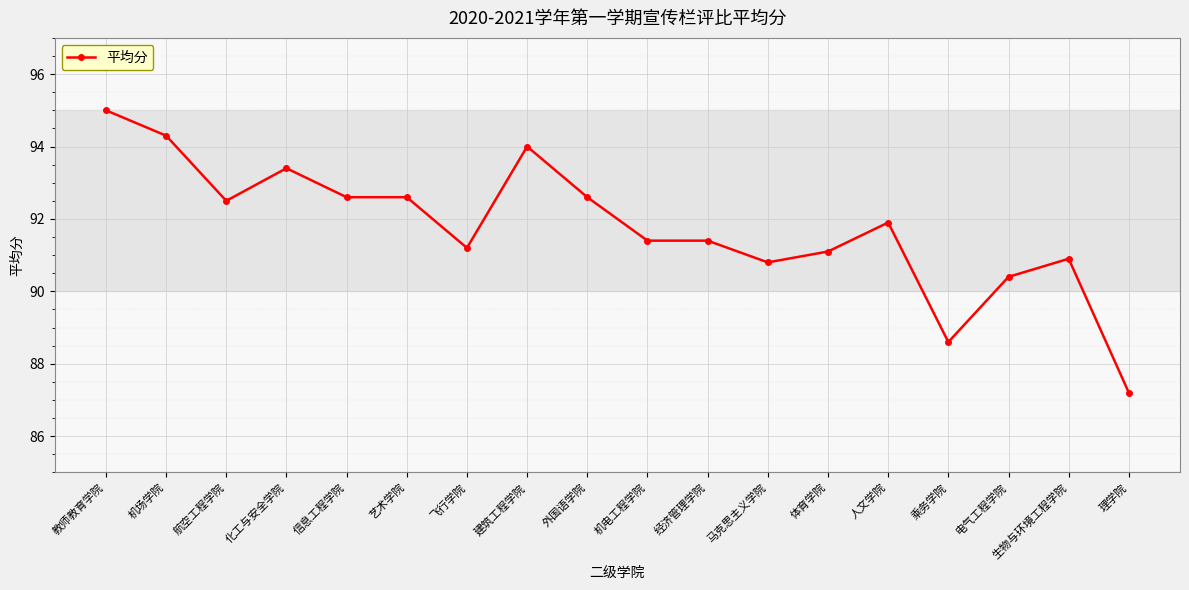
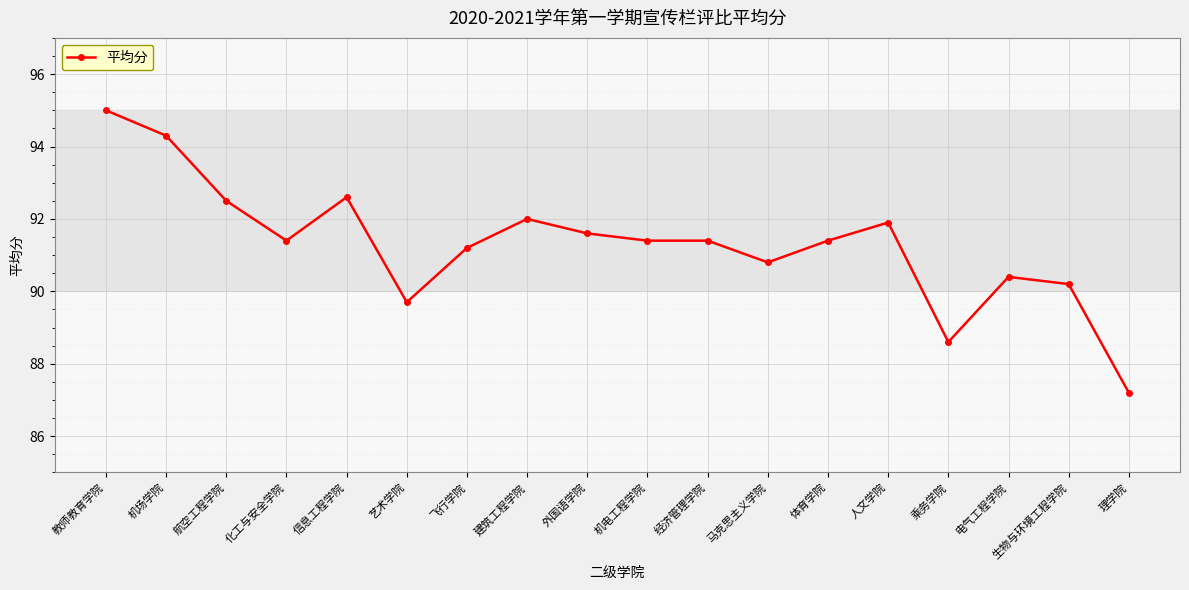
化工与安全学院: 93.4 -> 91.4
艺术学院: 92.6 -> 89.7
建筑工程学院: 94 -> 92
外国语学院: 92.6 -> 91.6
体育学院: 91.1 -> 91.4
生物与环境工程学院: 90.9 -> 90.2
